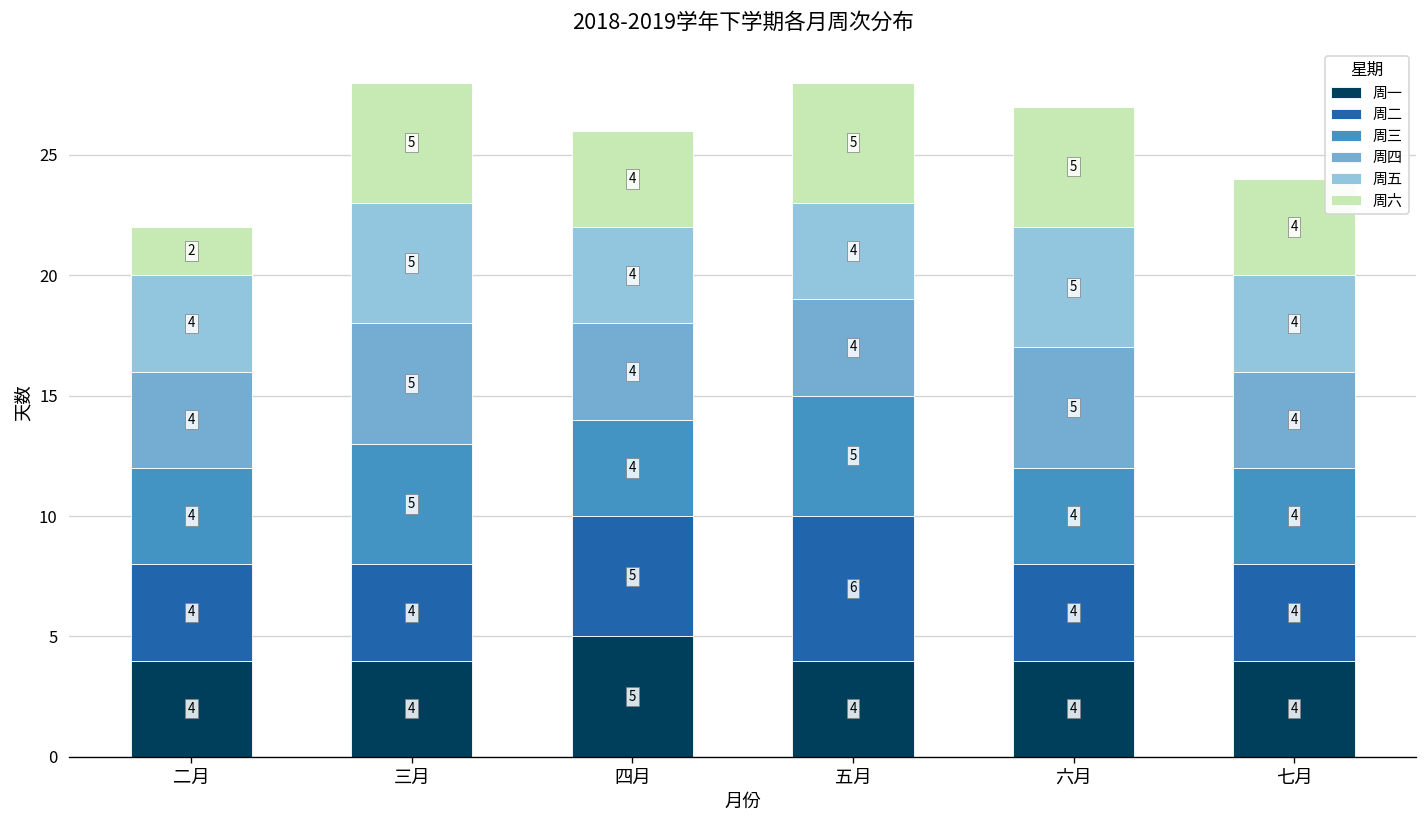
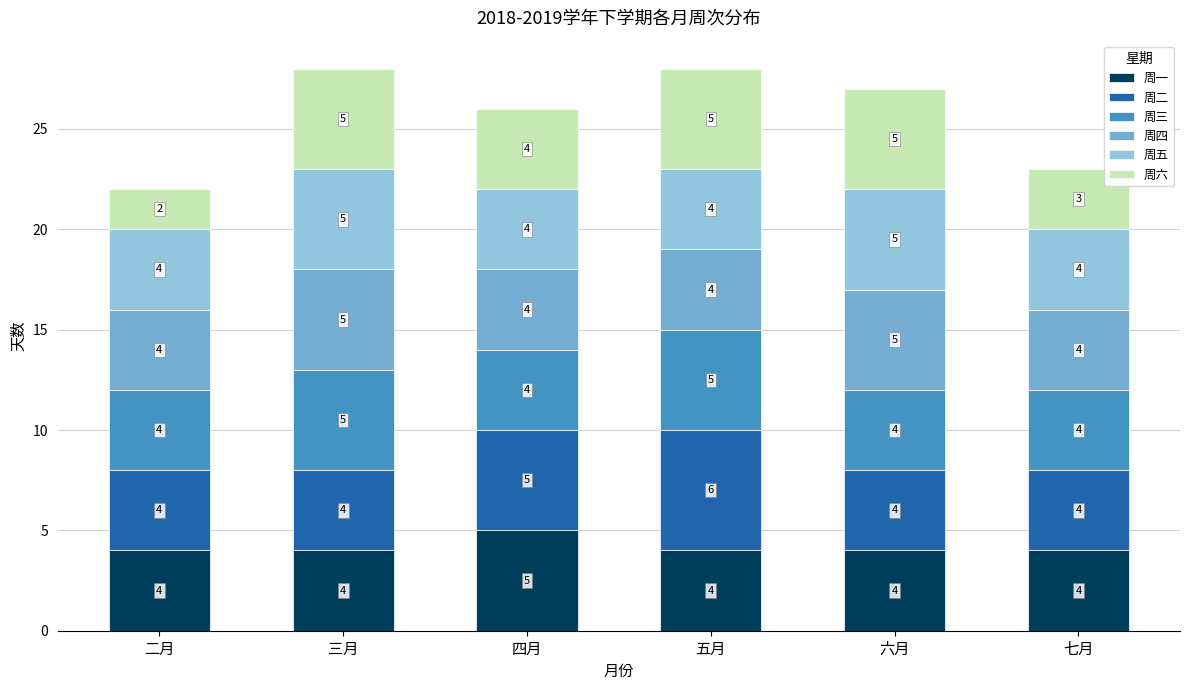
周六, 七月: 4 -> 3
